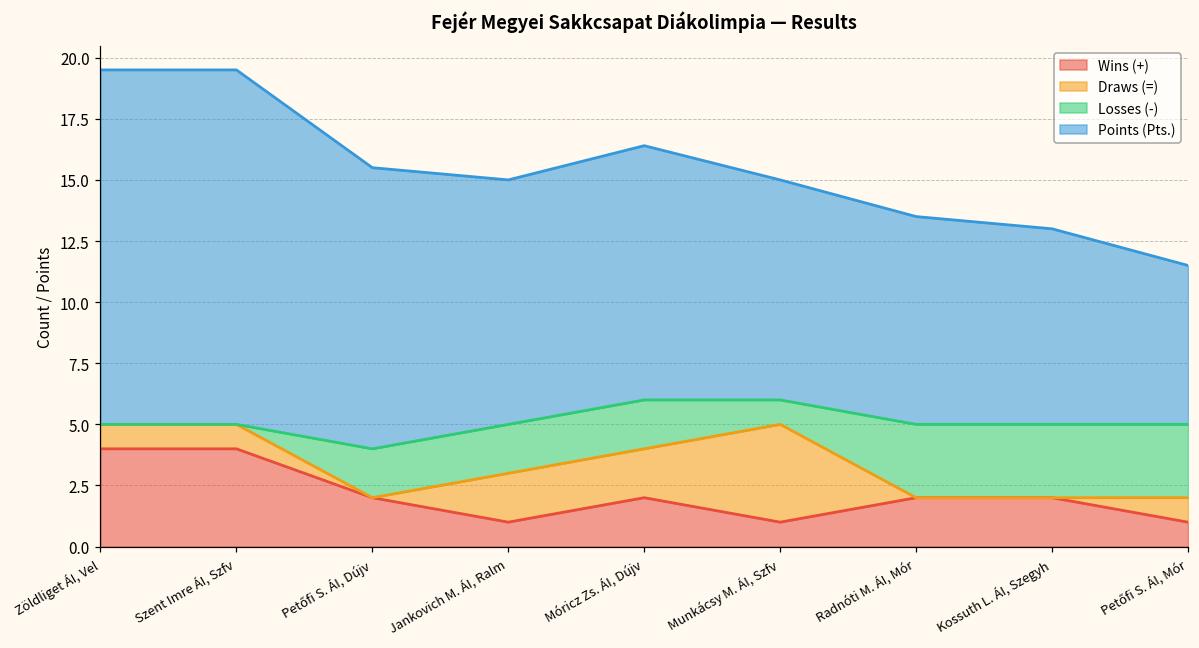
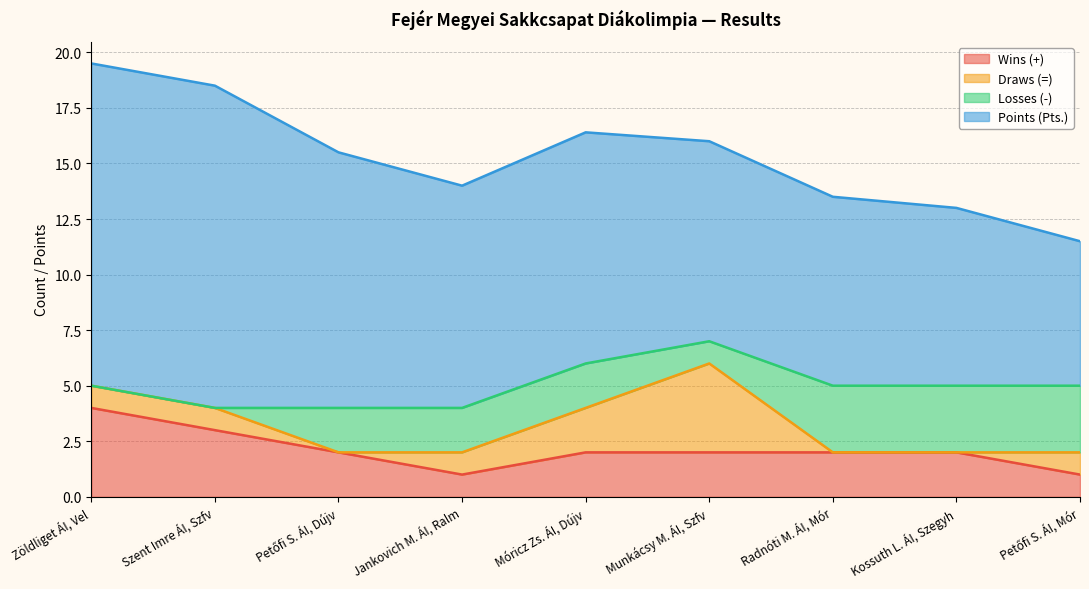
Wins (+), Szent Imre ÁI, Szfv: 4 -> 3
Draws (=), Jankovich M. ÁI, Ralm: 2 -> 1
Wins (+), Munkácsy M. ÁI, Szfv: 1 -> 2
